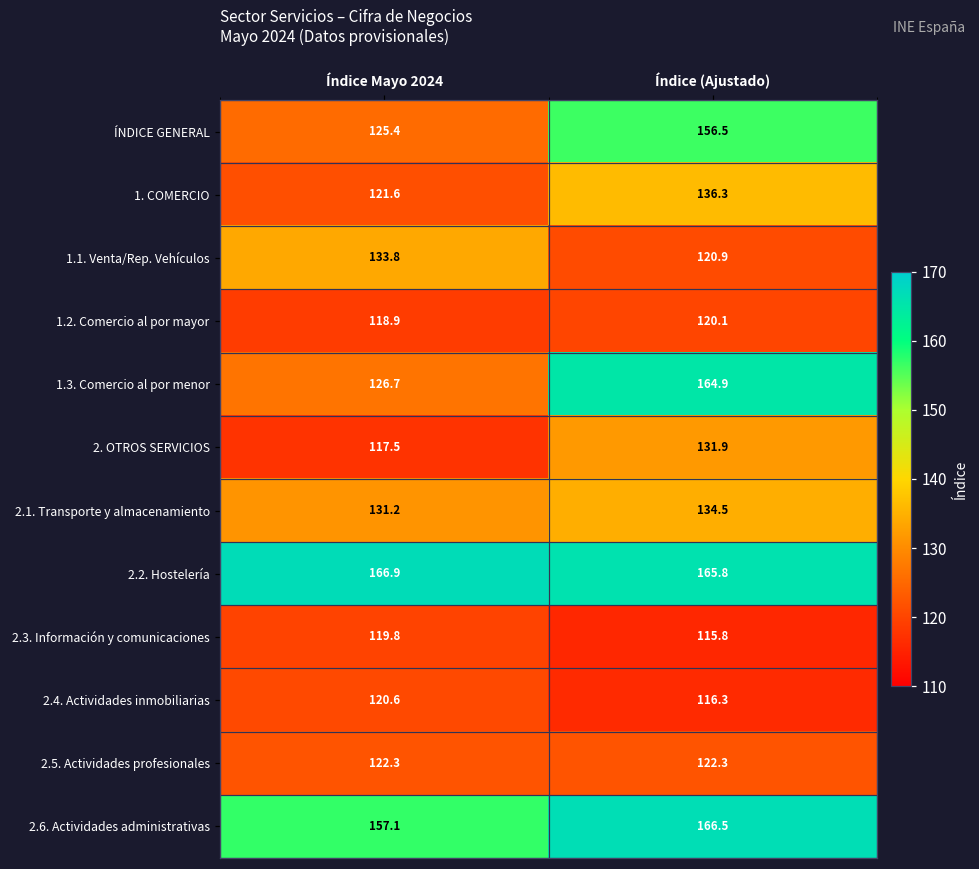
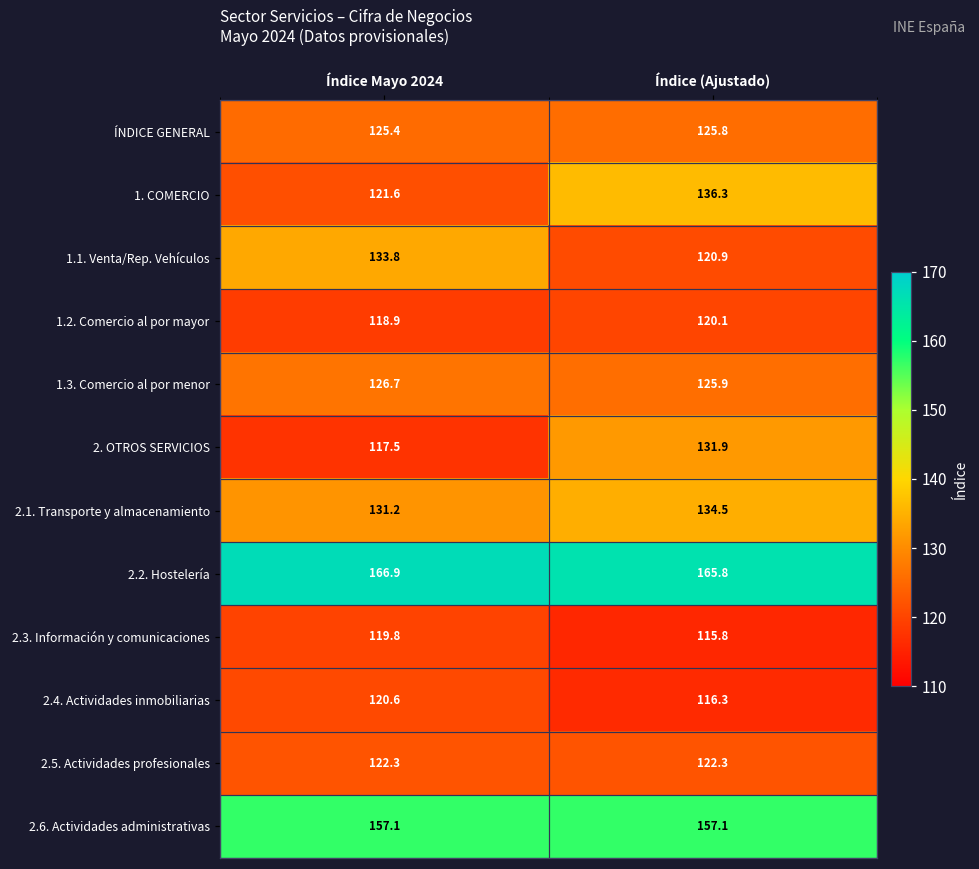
ÍNDICE GENERAL, Índice (Ajustado): 156.5 -> 125.8
1.3. Comercio al por menor, Índice (Ajustado): 164.9 -> 125.9
2.6. Actividades administrativas, Índice (Ajustado): 166.5 -> 157.1
